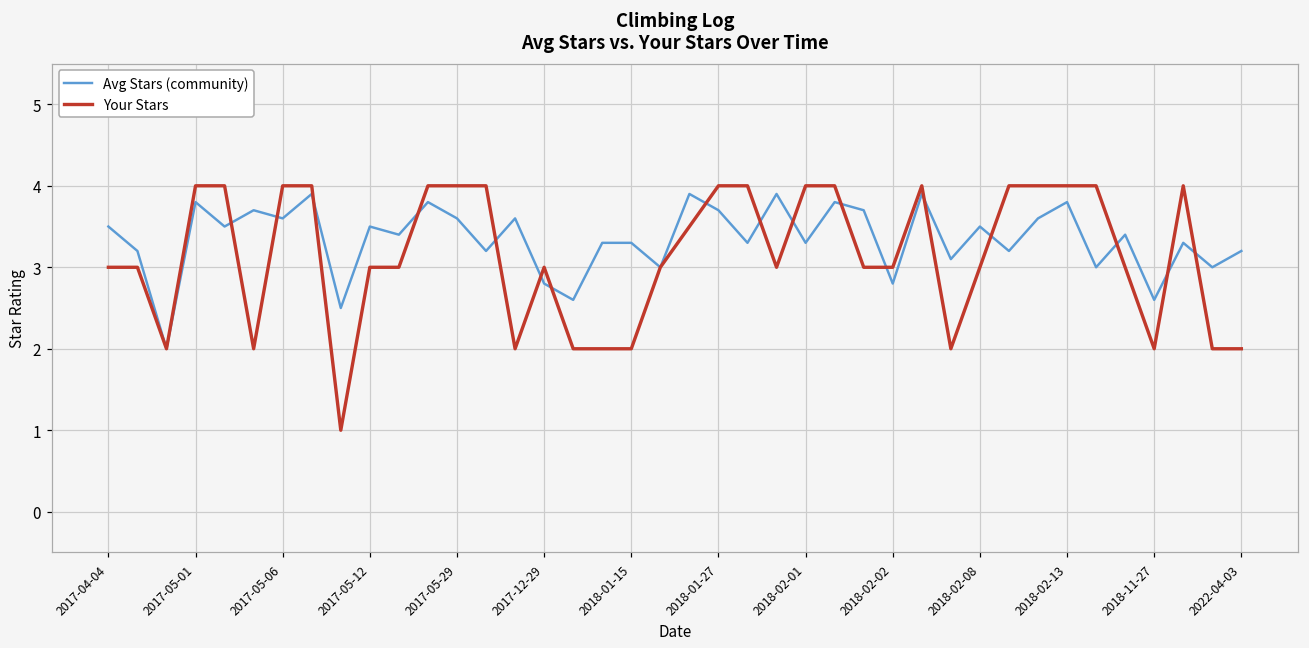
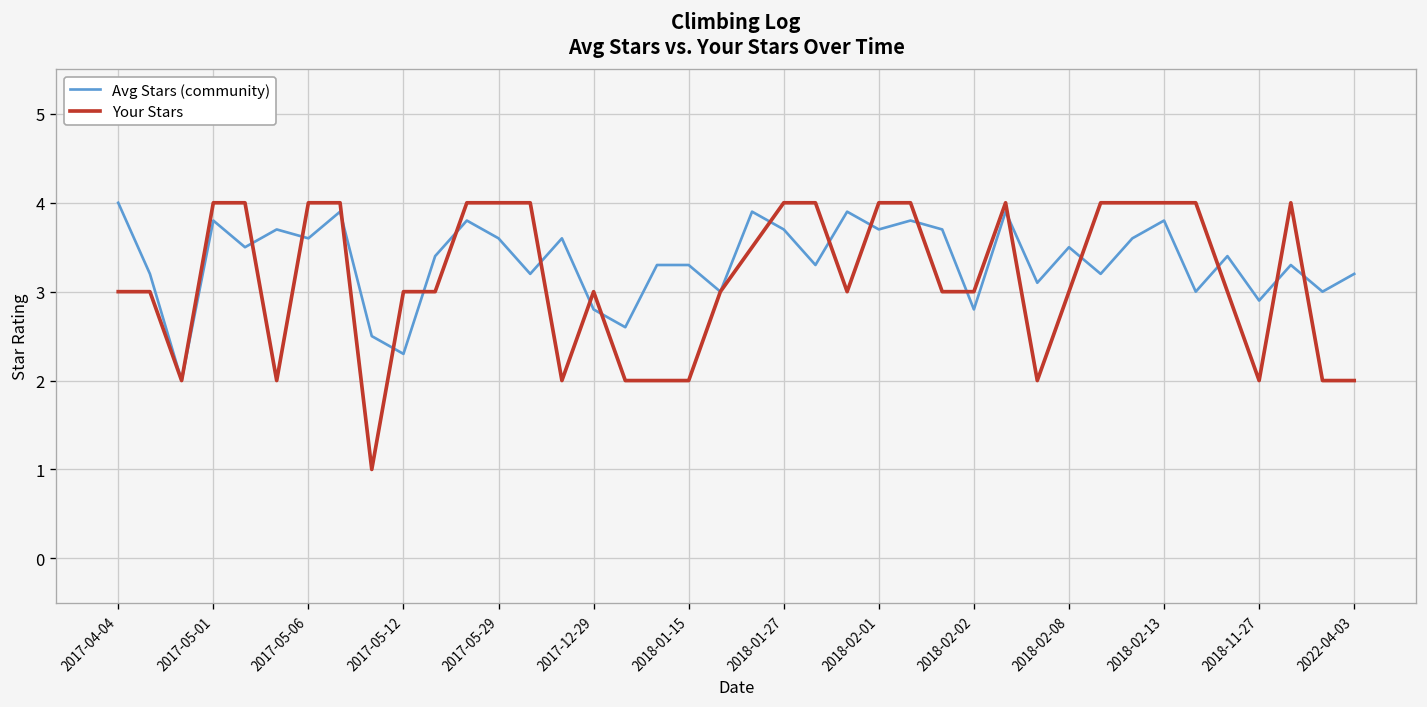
Avg Stars (community), 2017-04-04: 3.5 -> 4.0
Avg Stars (community), 2017-05-12: 3.5 -> 2.3
Avg Stars (community), 2018-02-01: 3.3 -> 3.7
Avg Stars (community), 2018-11-27: 2.6 -> 2.9
